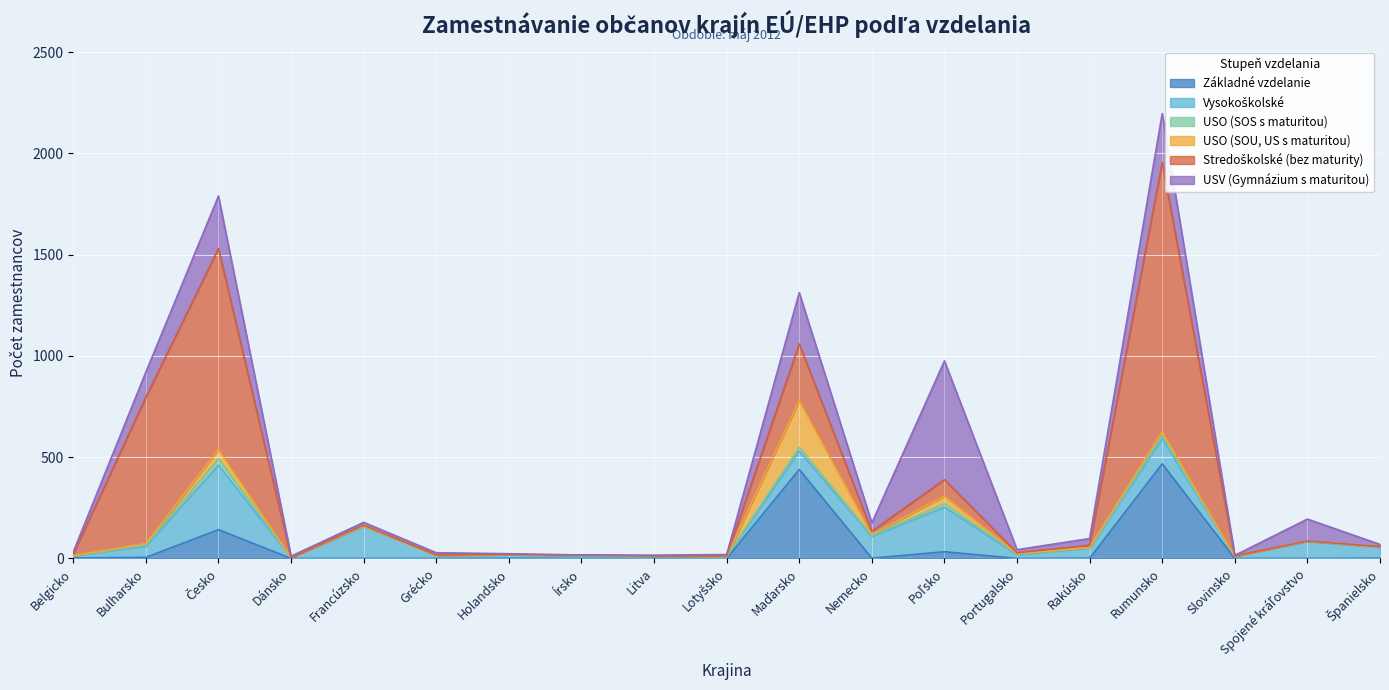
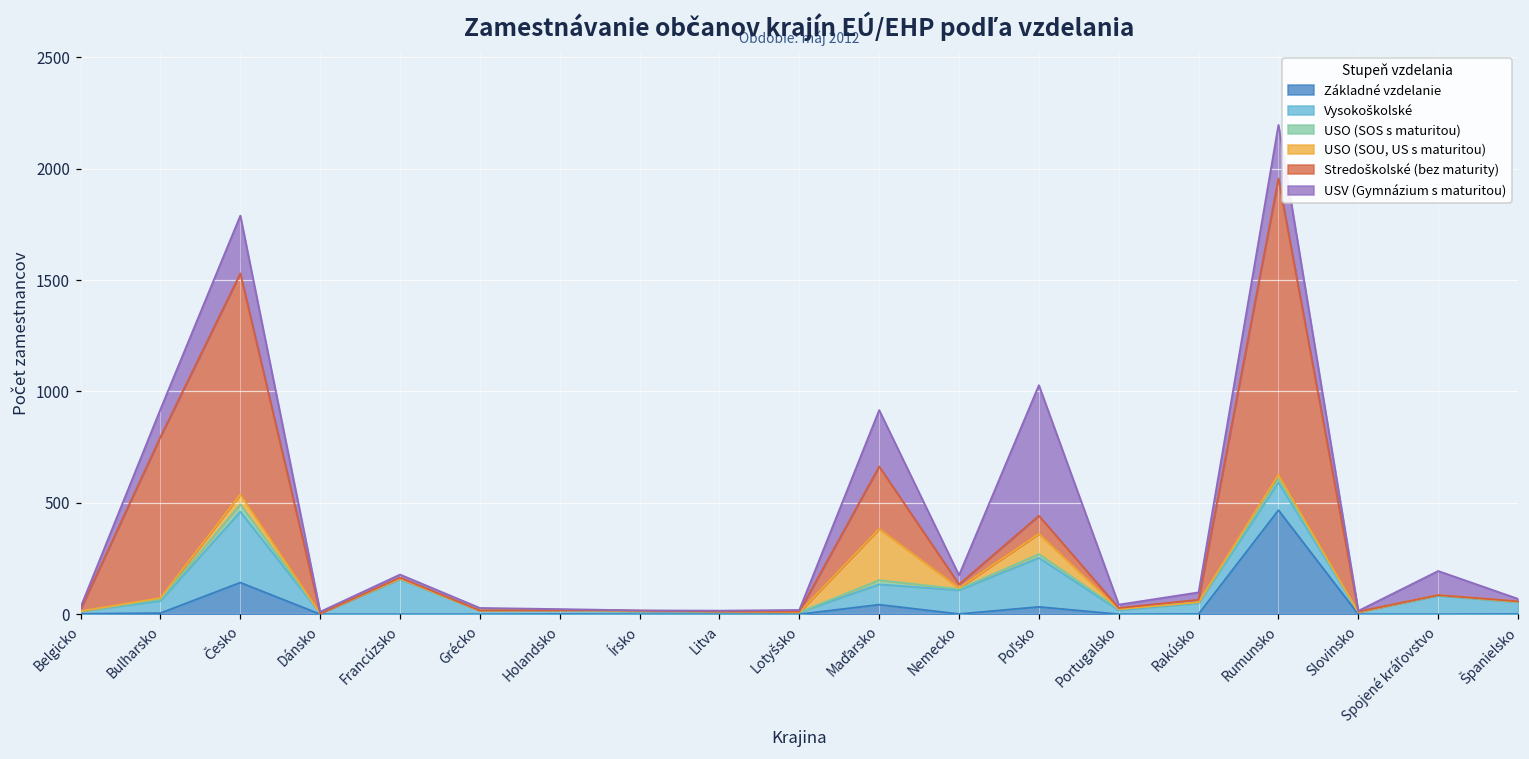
Základné vzdelanie, Maďarsko: 440 -> 40
USO (SOU, US s maturitou), Poľsko: 40 -> 90
